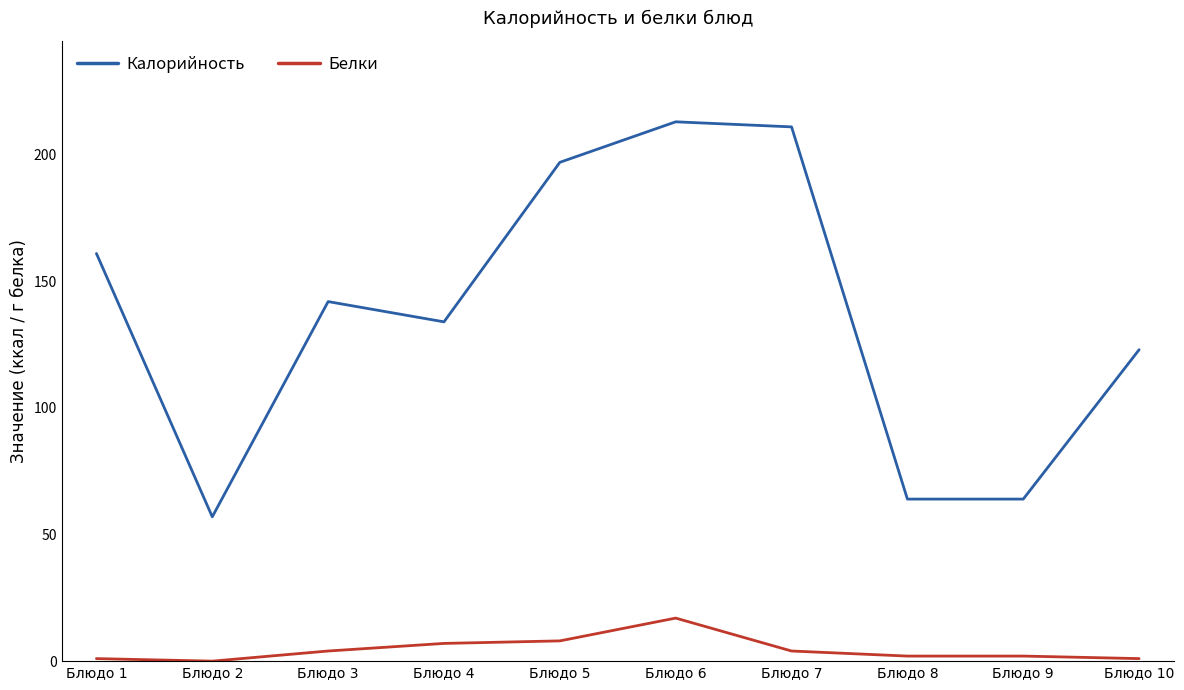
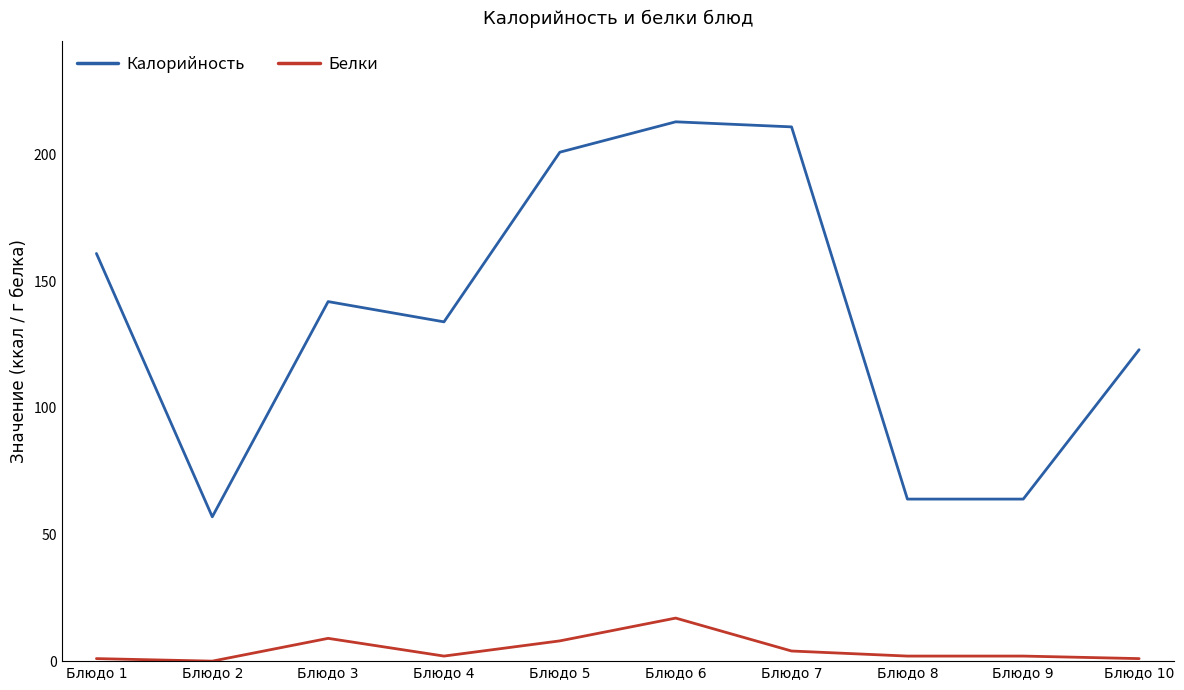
Белки, Блюдо 3: 4 -> 9
Белки, Блюдо 4: 7 -> 2
Калорийность, Блюдо 5: 197 -> 201
